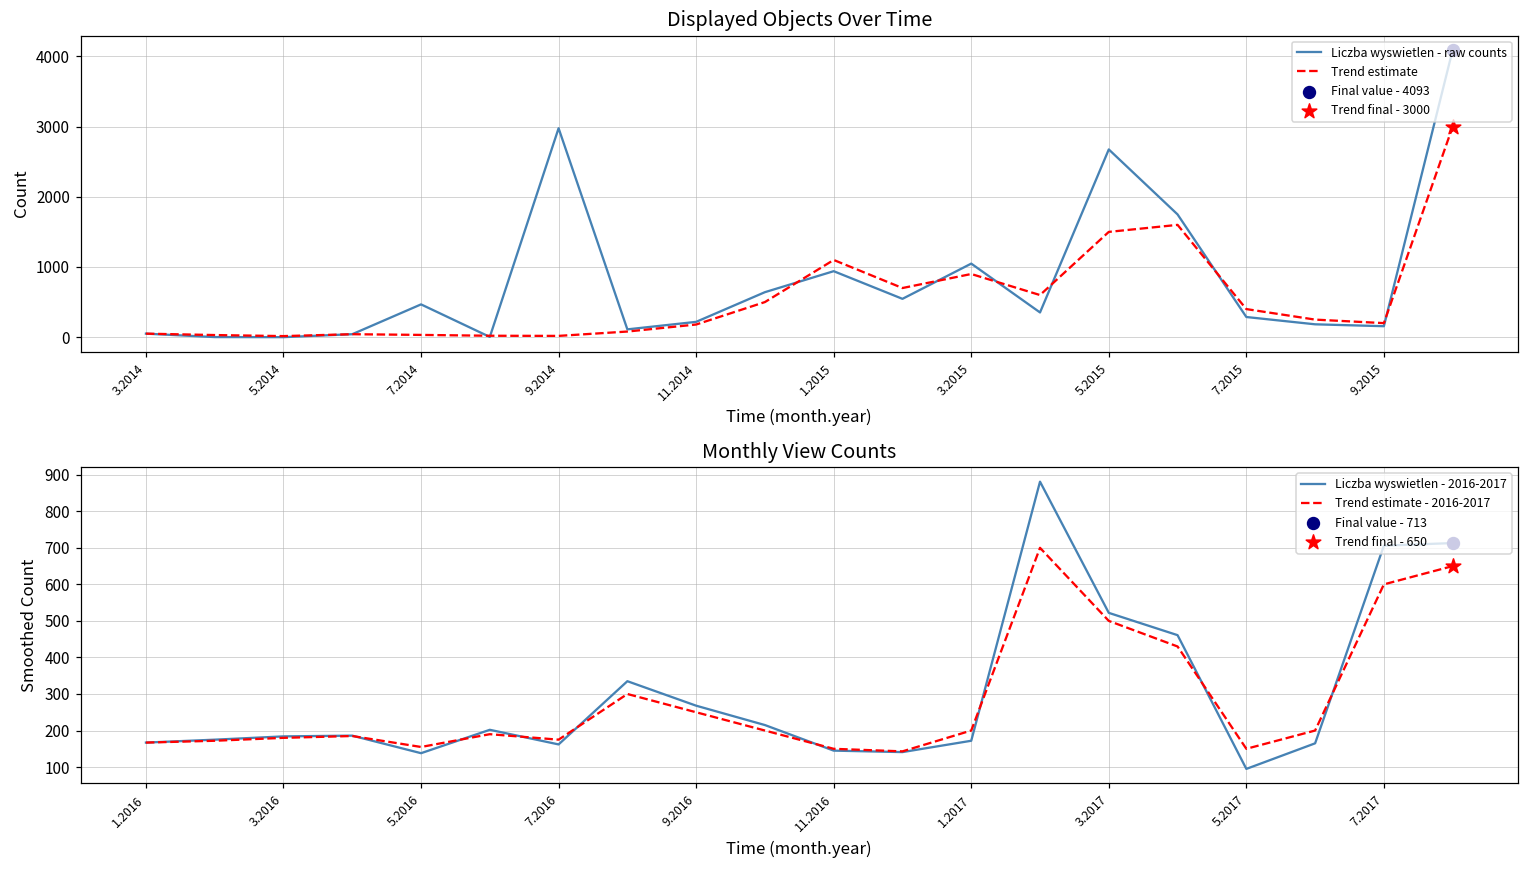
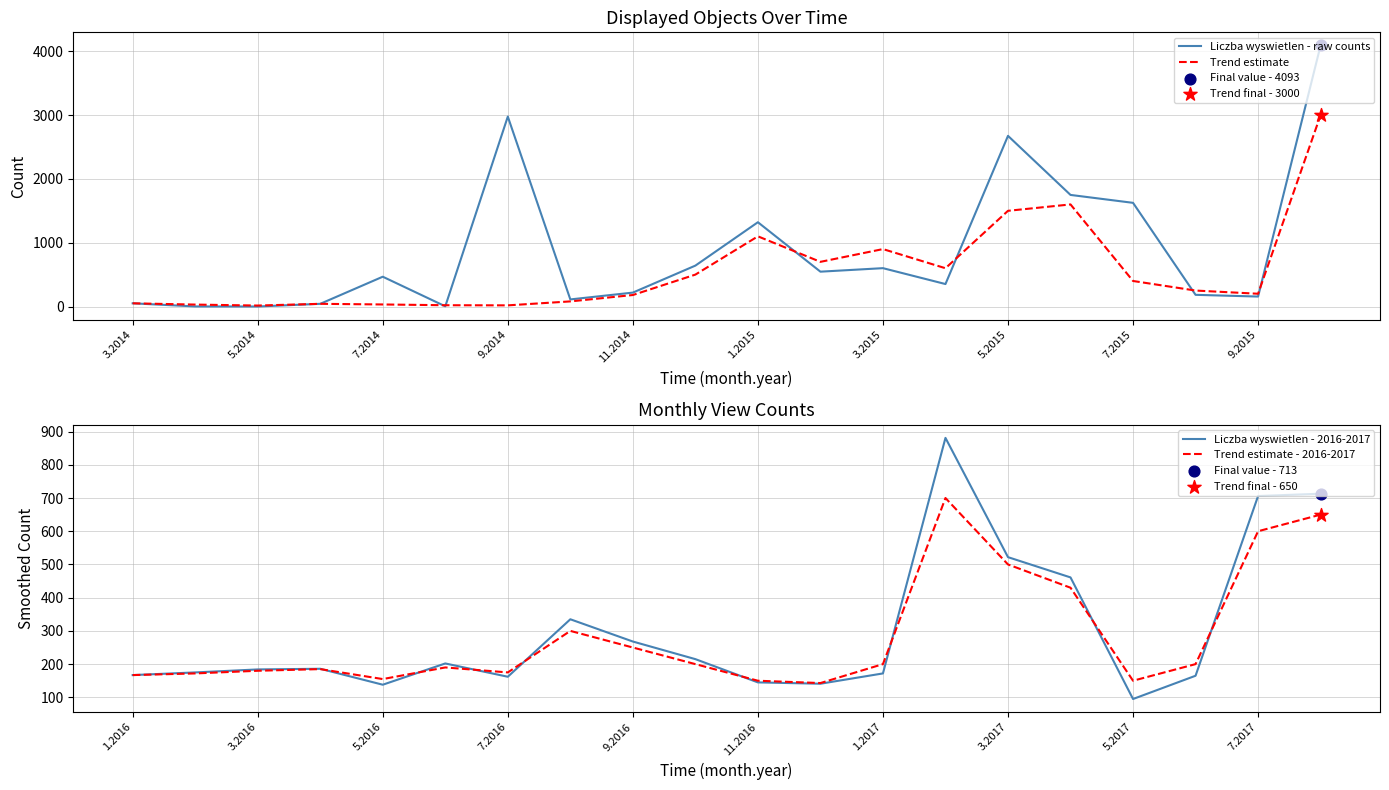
Displayed Objects Over Time, Liczba wyswietlen - raw counts, 1.2015: 900 -> 1300
Displayed Objects Over Time, Liczba wyswietlen - raw counts, 3.2015: 1000 -> 600
Displayed Objects Over Time, Liczba wyswietlen - raw counts, 7.2015: 300 -> 1600
